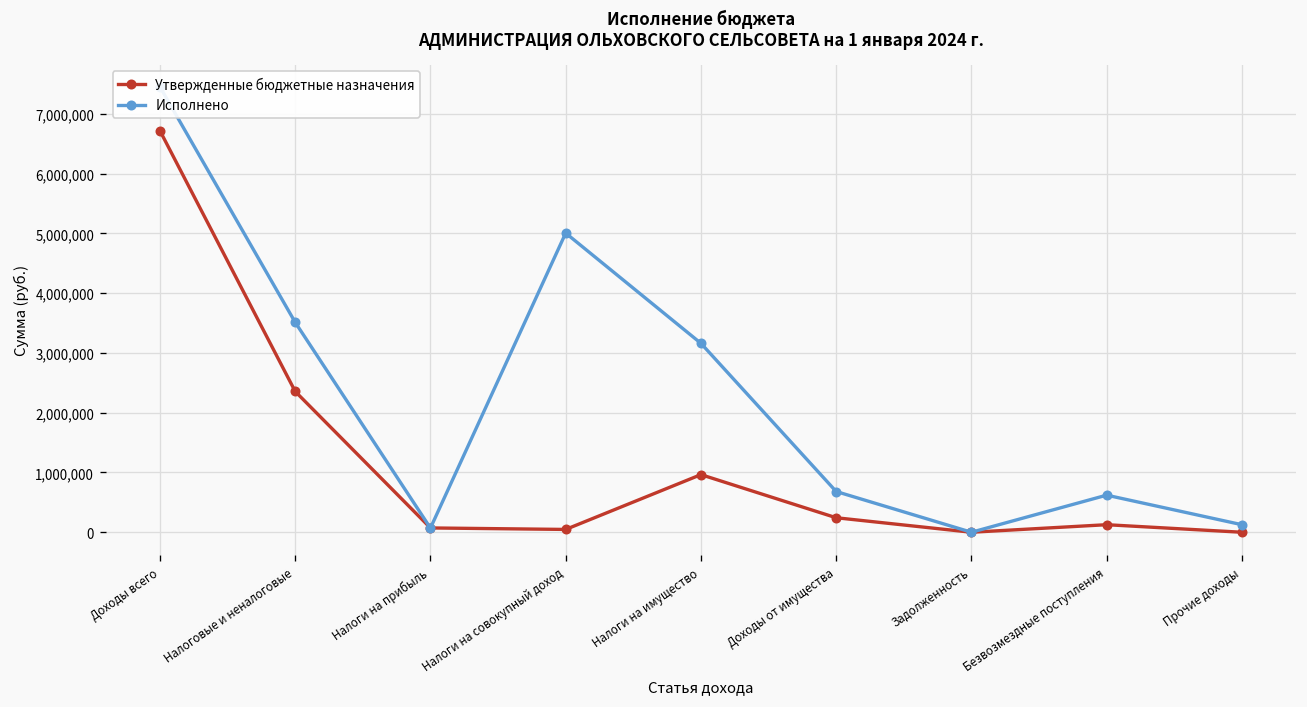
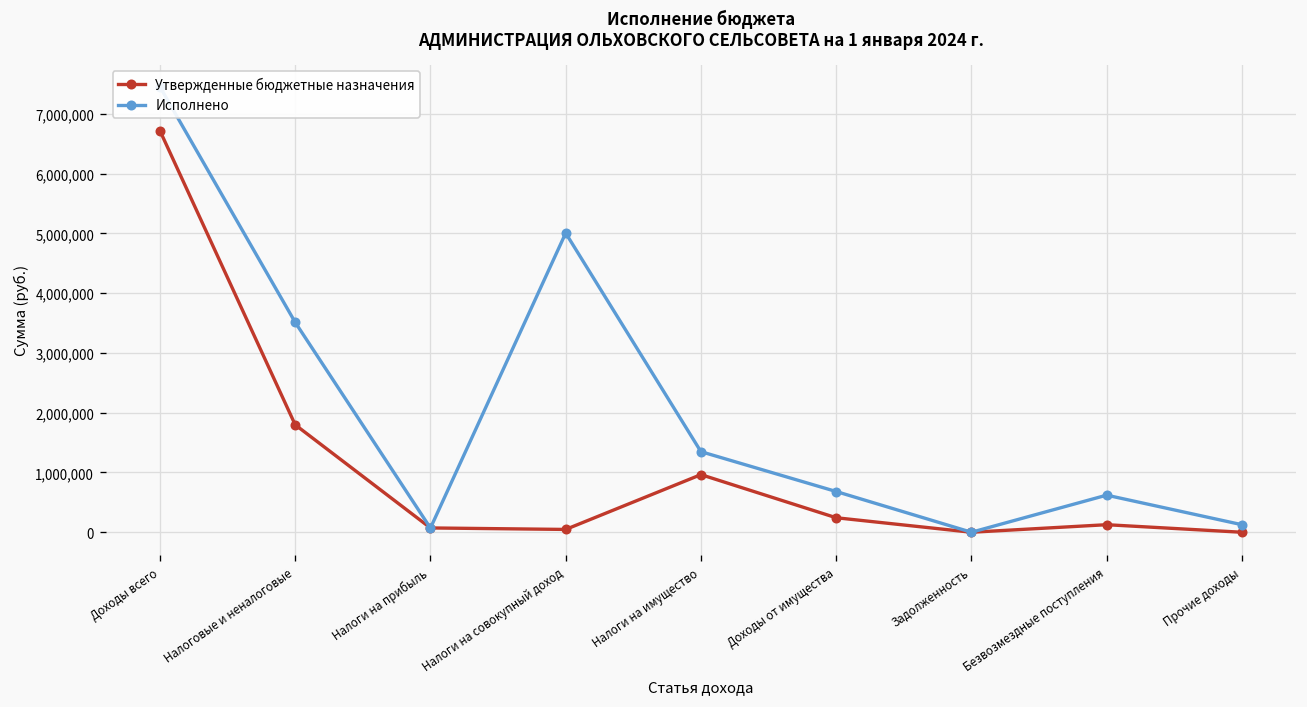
Утвержденные бюджетные назначения, Налоговые и неналоговые: 2,400,000 -> 1,800,000
Исполнено, Налоги на имущество: 3,200,000 -> 1,300,000
